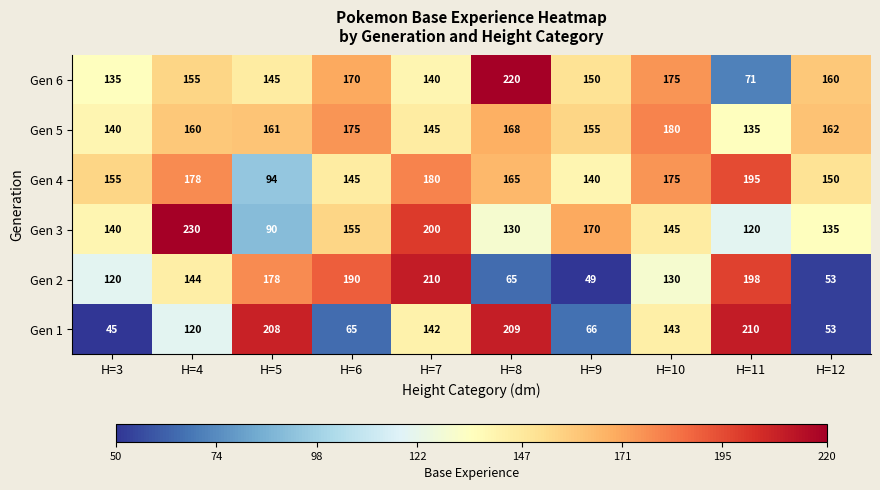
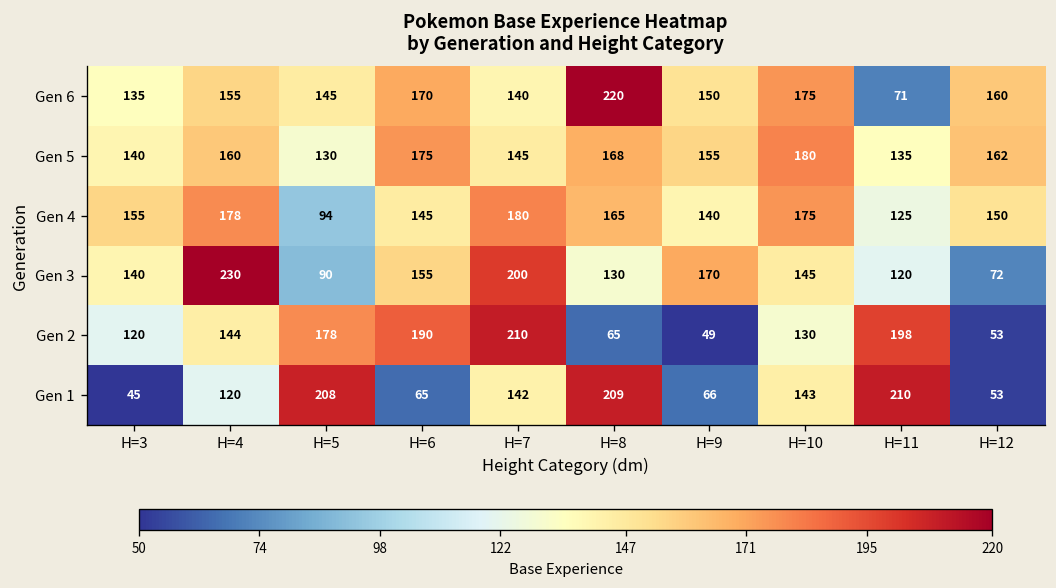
Gen 5, H=5: 161 -> 130
Gen 4, H=11: 195 -> 125
Gen 3, H=12: 135 -> 72
